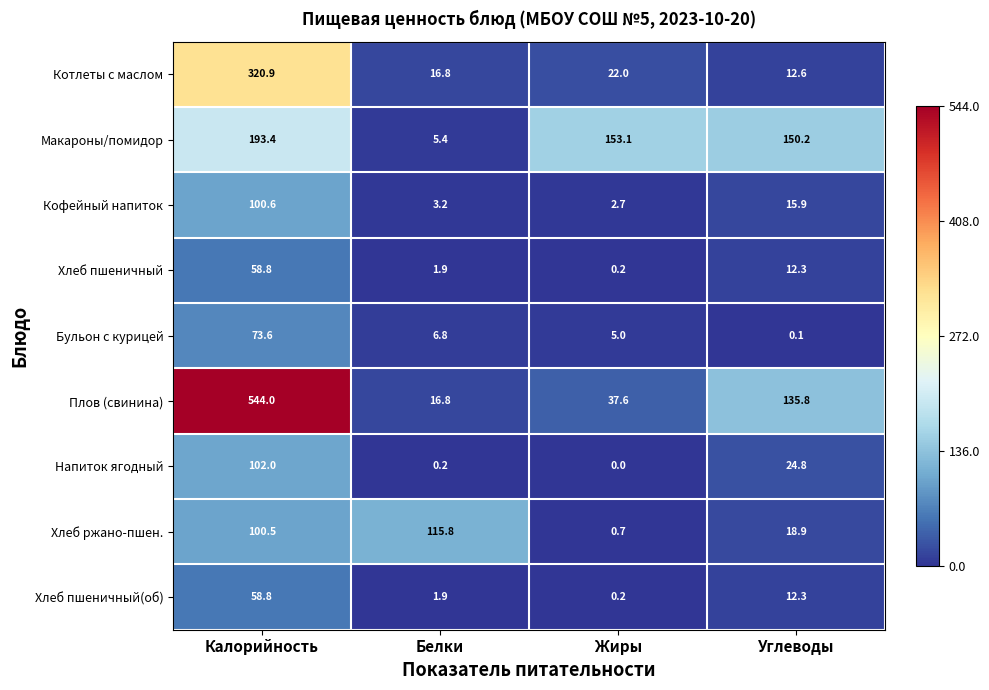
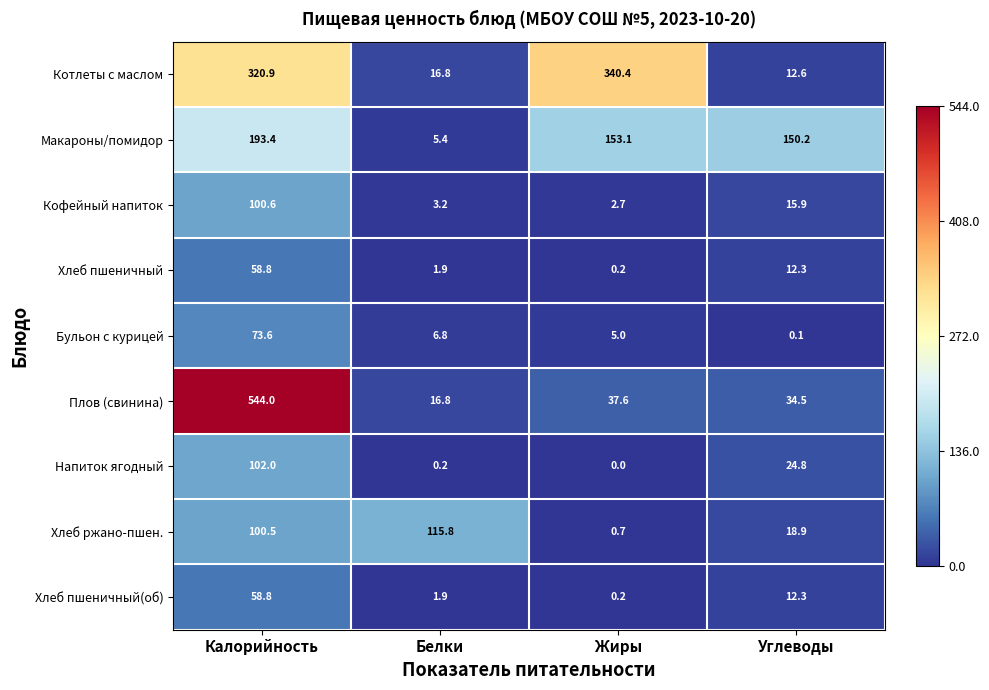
Котлеты с маслом, Жиры: 22.0 -> 340.4
Плов (свинина), Углеводы: 135.8 -> 34.5
